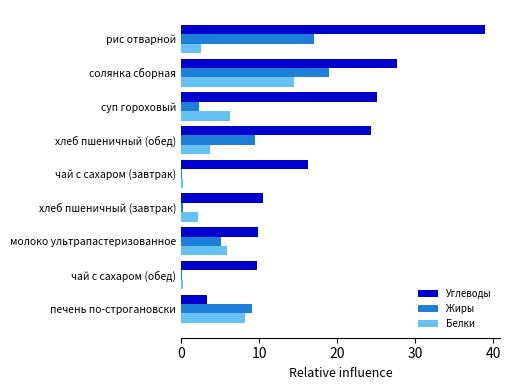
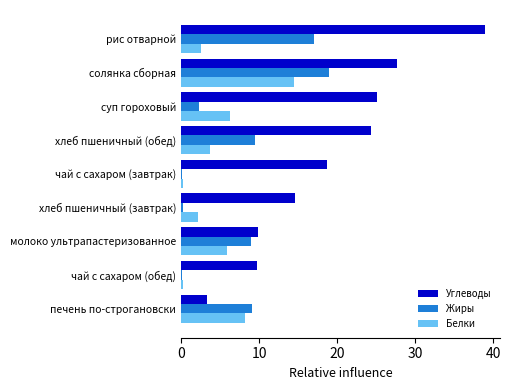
Углеводы, чай с сахаром (завтрак): 16 -> 19
Углеводы, хлеб пшеничный (завтрак): 11 -> 15
Жиры, молоко ультрапастеризованное: 5 -> 9
